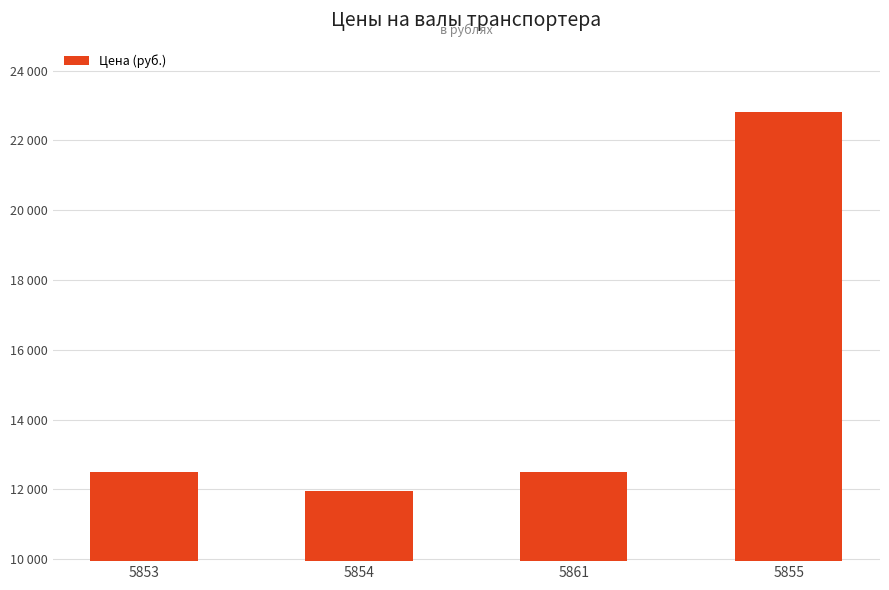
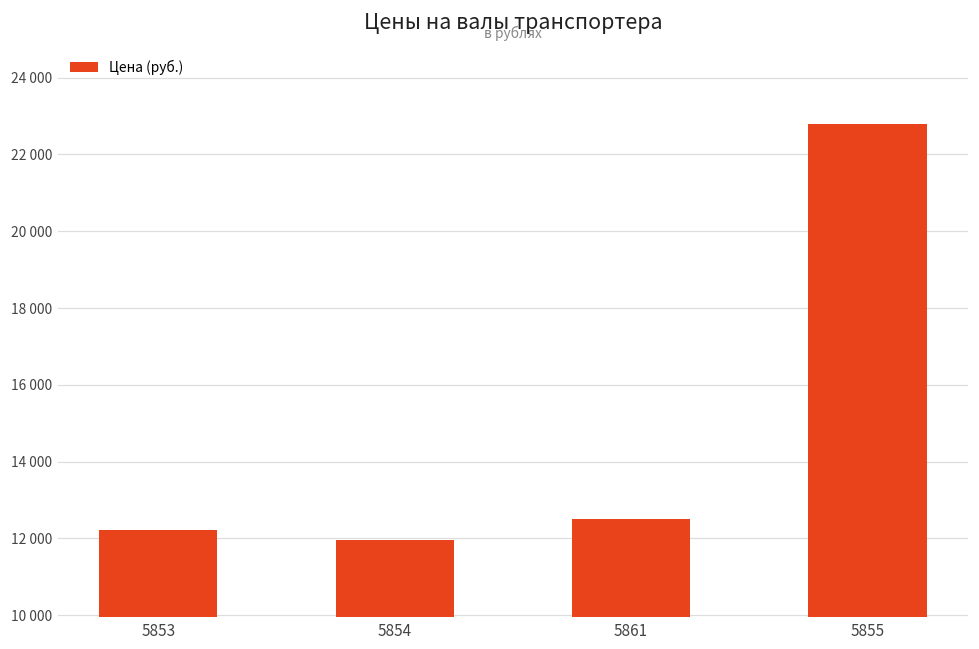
5853: 12500 -> 12200
